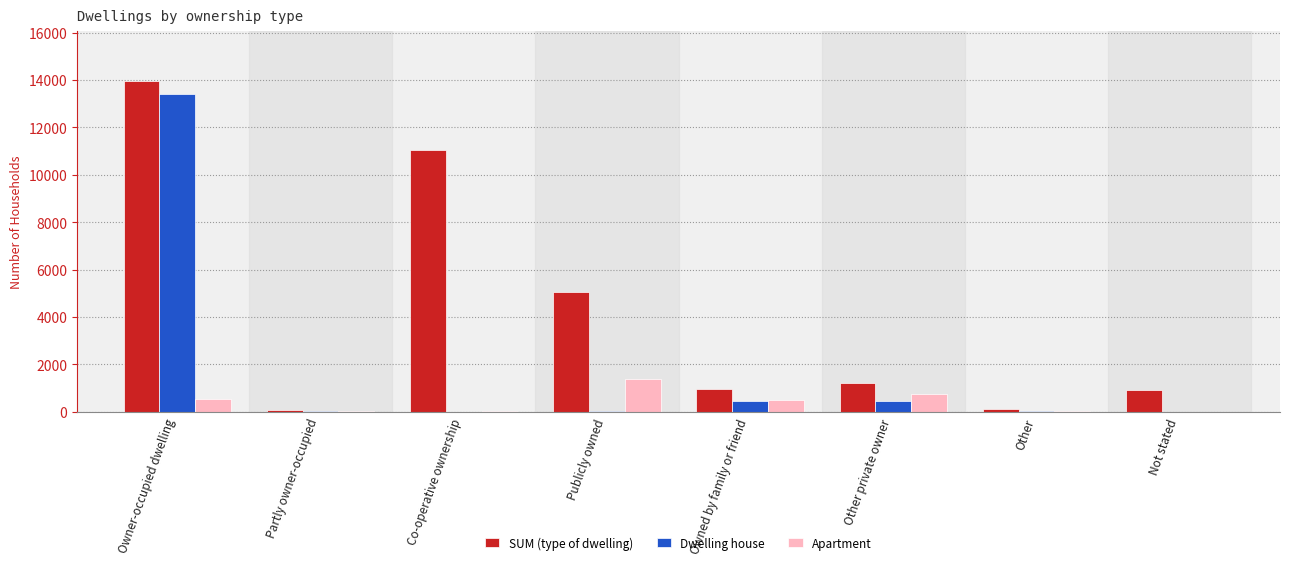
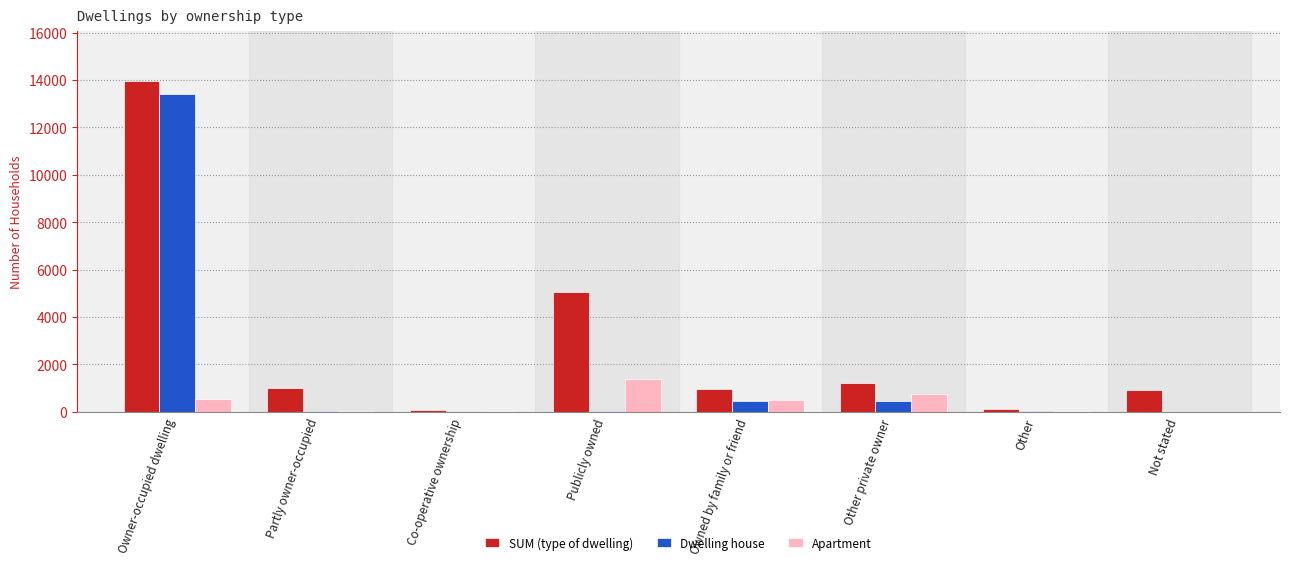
SUM (type of dwelling), Partly owner-occupied: 100 -> 1000
SUM (type of dwelling), Co-operative ownership: 11000 -> 100
